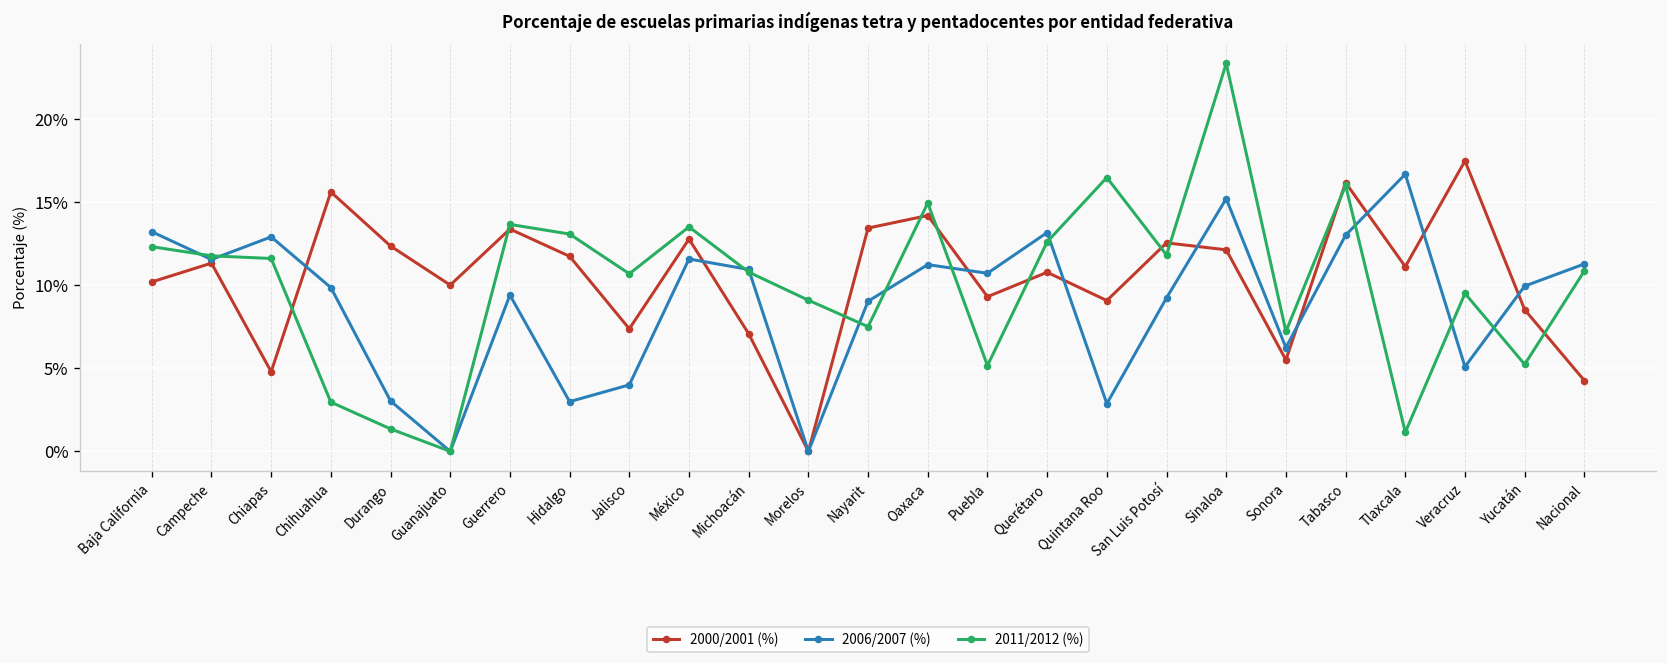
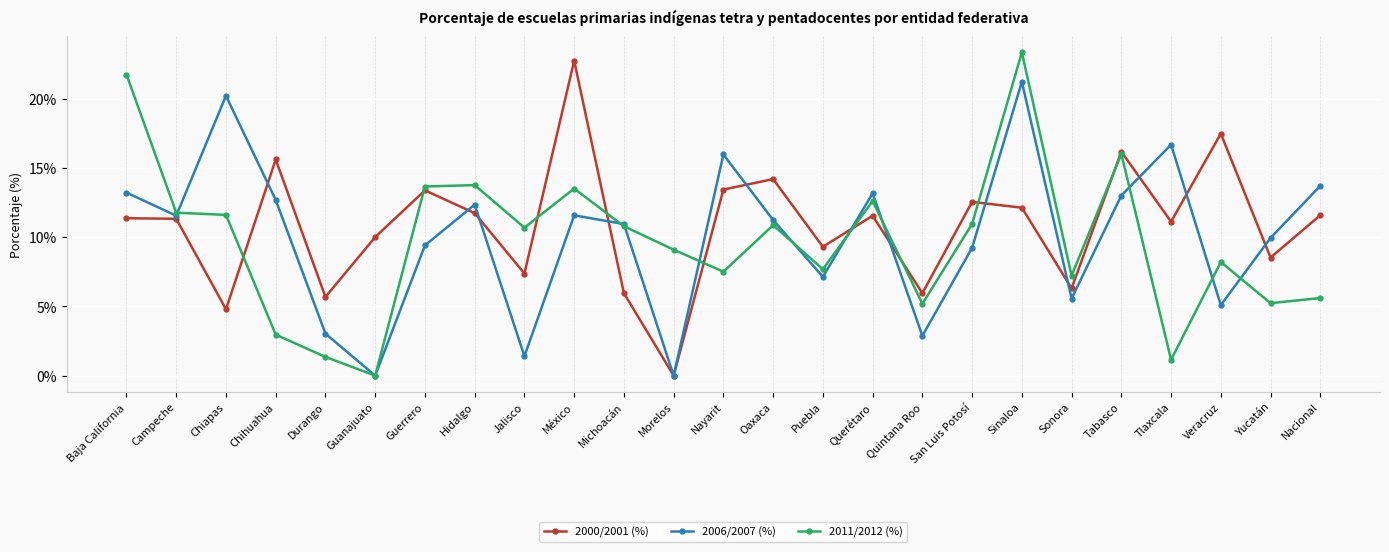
2000/2001 (%), Baja California: 10.2% -> 11.4%
2011/2012 (%), Baja California: 12.3% -> 21.7%
2006/2007 (%), Chiapas: 12.9% -> 20.2%
2006/2007 (%), Chihuahua: 9.9% -> 12.7%
2000/2001 (%), Durango: 12.4% -> 5.7%
2006/2007 (%), Hidalgo: 3.0% -> 12.3%
2011/2012 (%), Hidalgo: 13.1% -> 13.8%
2006/2007 (%), Jalisco: 4.0% -> 1.4%
2000/2001 (%), México: 12.8% -> 22.7%
2000/2001 (%), Michoacán: 7.1% -> 6.0%
2006/2007 (%), Nayarit: 9.0% -> 16.0%
2011/2012 (%), Oaxaca: 14.9% -> 10.9%
2006/2007 (%), Puebla: 10.7% -> 7.1%
2011/2012 (%), Puebla: 5.2% -> 7.7%
2000/2001 (%), Querétaro: 10.8% -> 11.5%
2000/2001 (%), Quintana Roo: 9.1% -> 6.0%
2011/2012 (%), Quintana Roo: 16.5% -> 5.2%
2011/2012 (%), San Luis Potosí: 11.8% -> 11.0%
2006/2007 (%), Sinaloa: 15.2% -> 21.2%
2000/2001 (%), Sonora: 5.5% -> 6.3%
2006/2007 (%), Sonora: 6.2% -> 5.6%
2011/2012 (%), Veracruz: 9.5% -> 8.2%
2000/2001 (%), Nacional: 4.3% -> 11.6%
2006/2007 (%), Nacional: 11.3% -> 13.7%
2011/2012 (%), Nacional: 10.9% -> 5.6%
